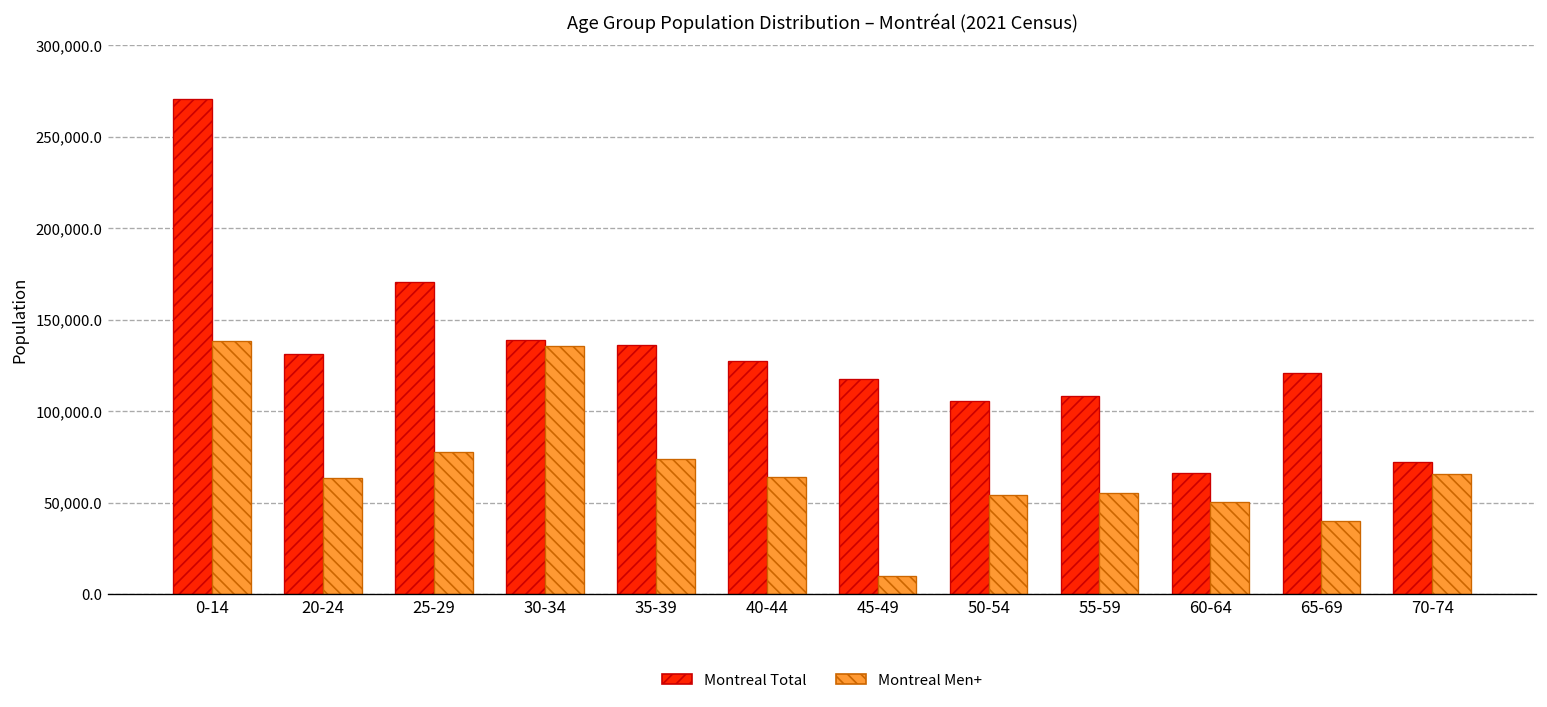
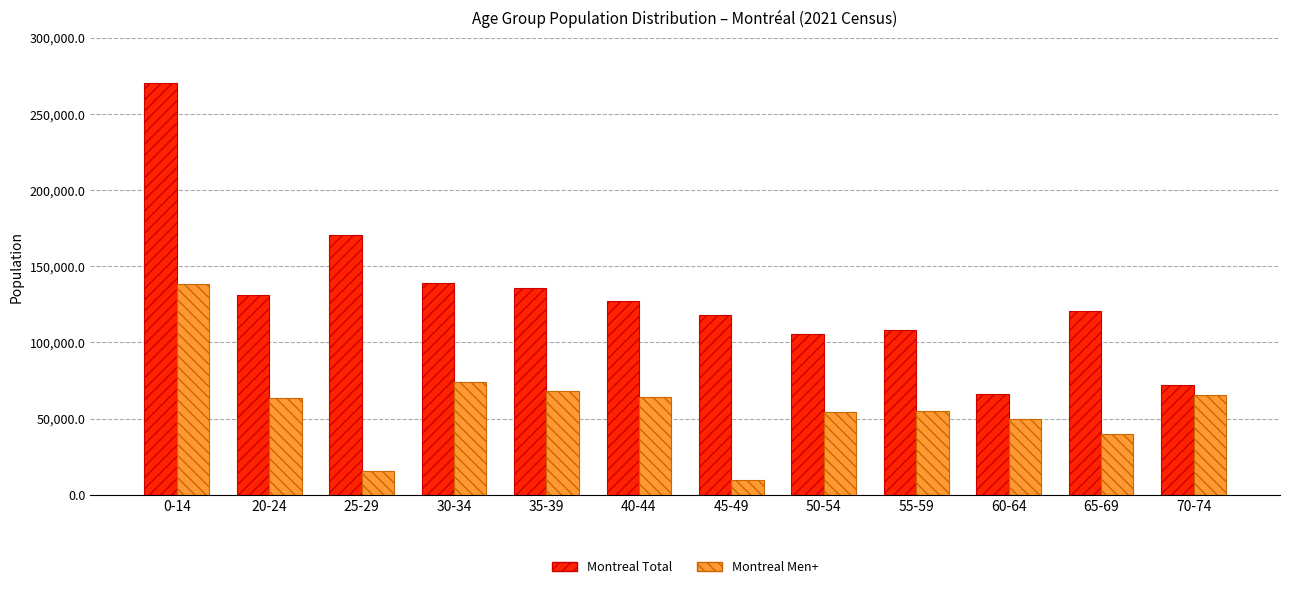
Montreal Men+, 25-29: 78,000 -> 16,000
Montreal Men+, 30-34: 136,000 -> 74,000
Montreal Men+, 35-39: 74,000 -> 68,000
